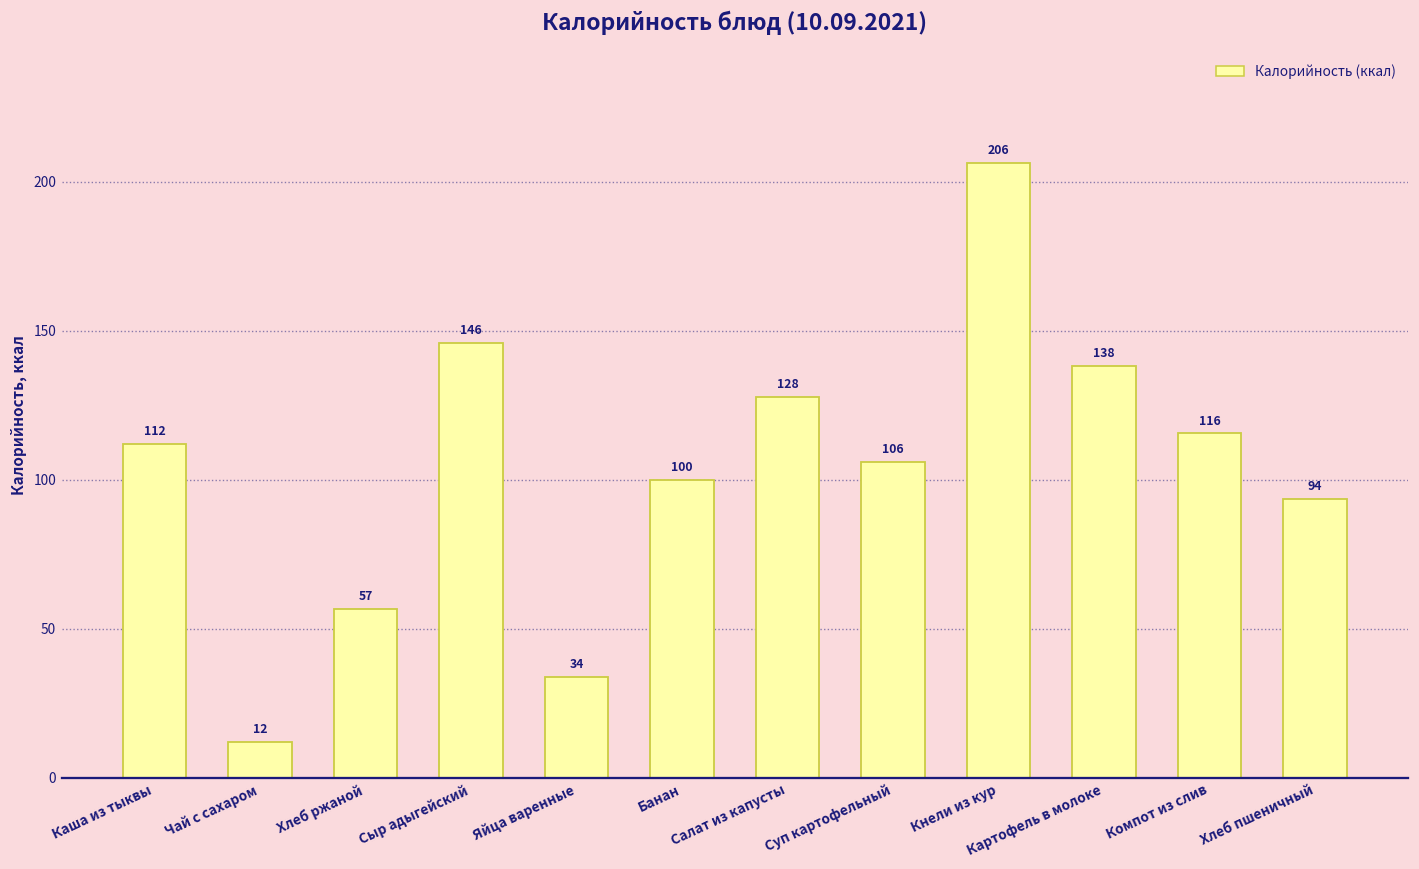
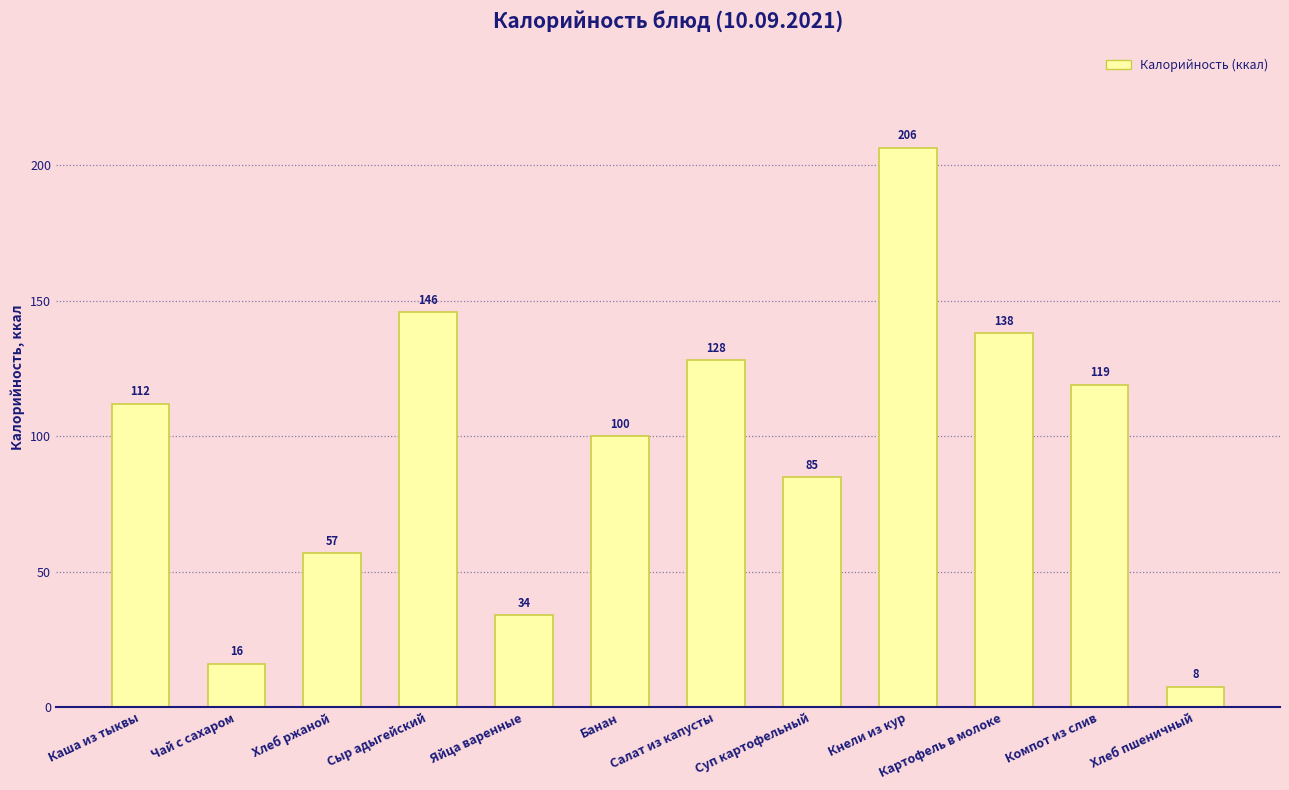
Чай с сахаром: 12 -> 16
Суп картофельный: 106 -> 85
Компот из слив: 116 -> 119
Хлеб пшеничный: 94 -> 8
